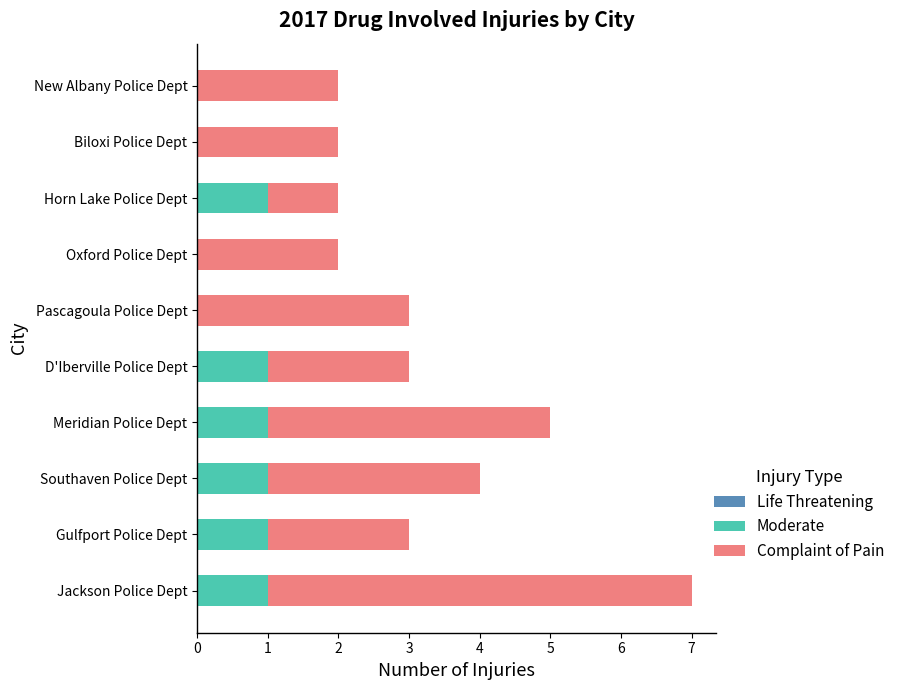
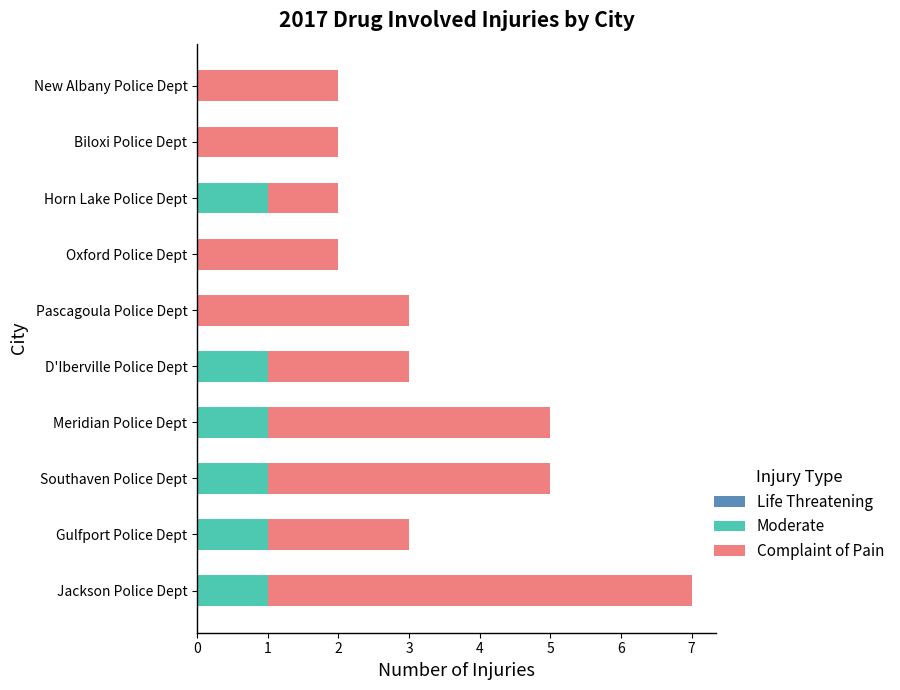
Complaint of Pain, Southaven Police Dept: 3 -> 4
